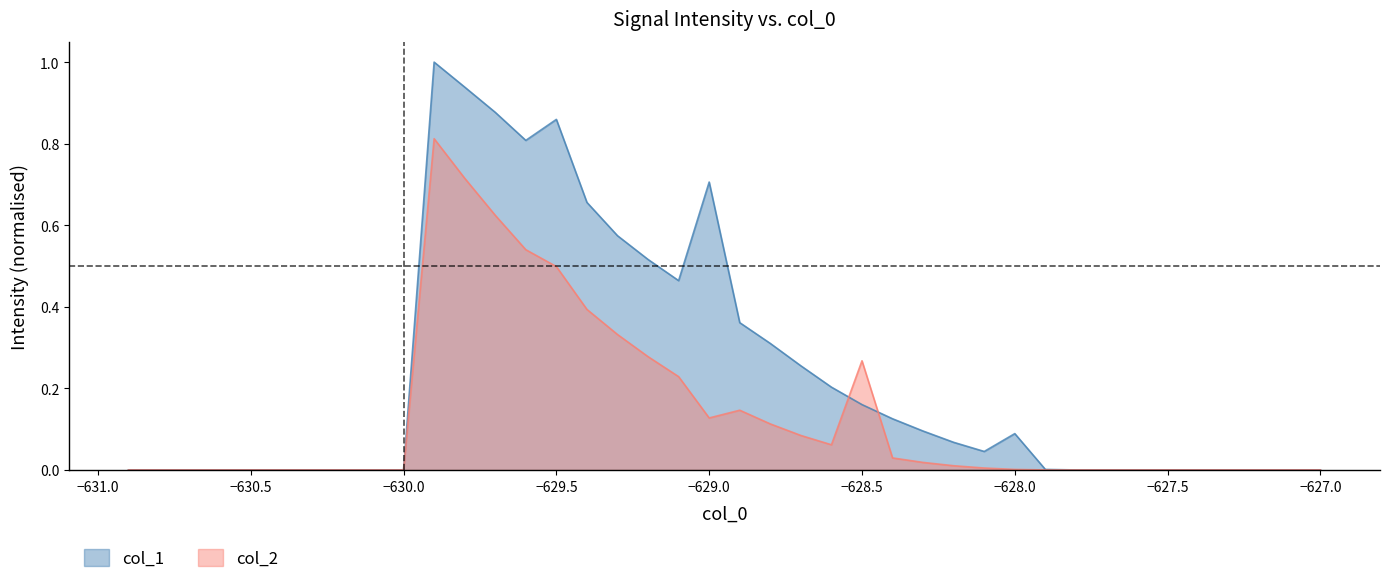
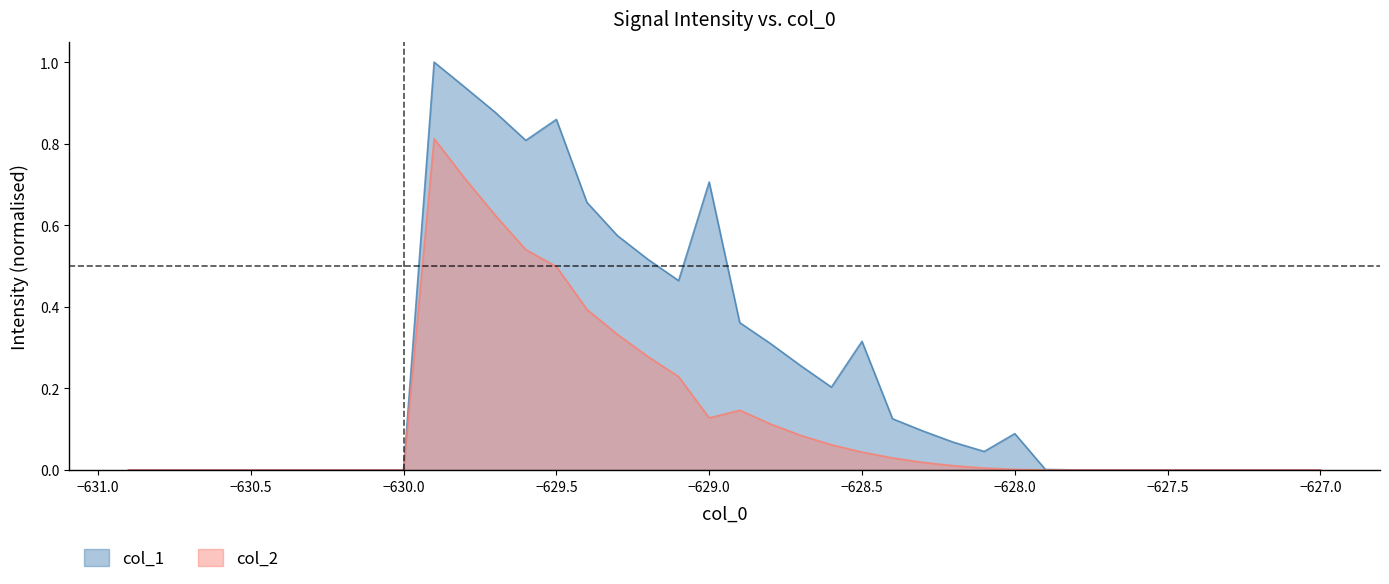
col_1, −628.5: 0.16 -> 0.32
col_2, −628.5: 0.27 -> 0.04
